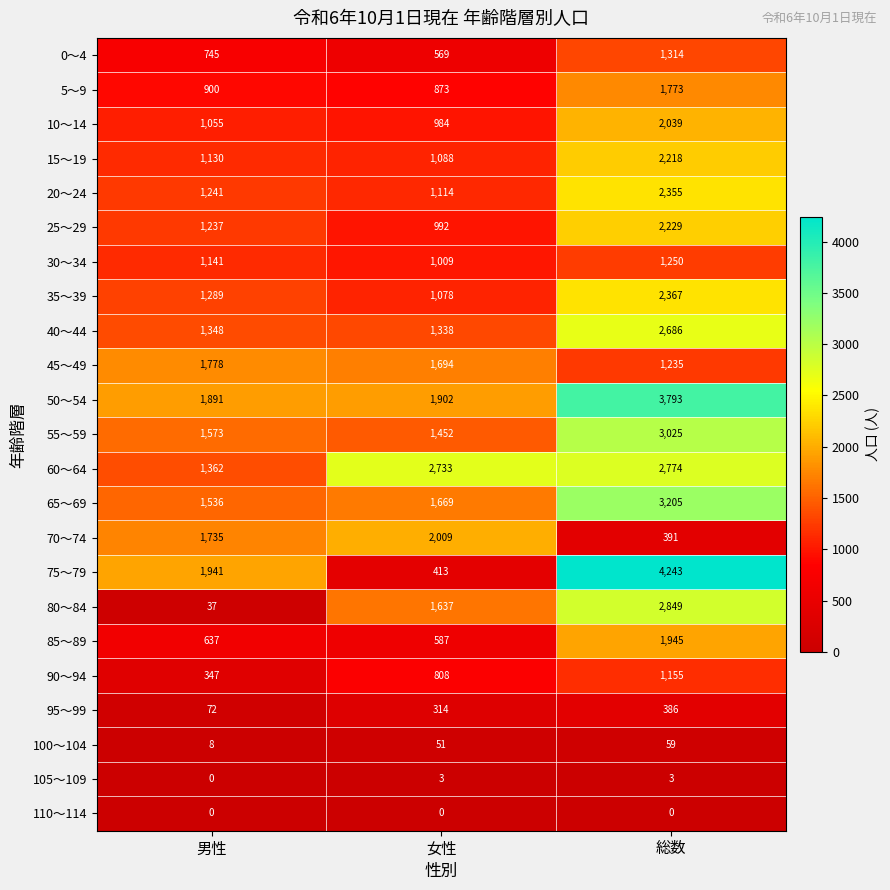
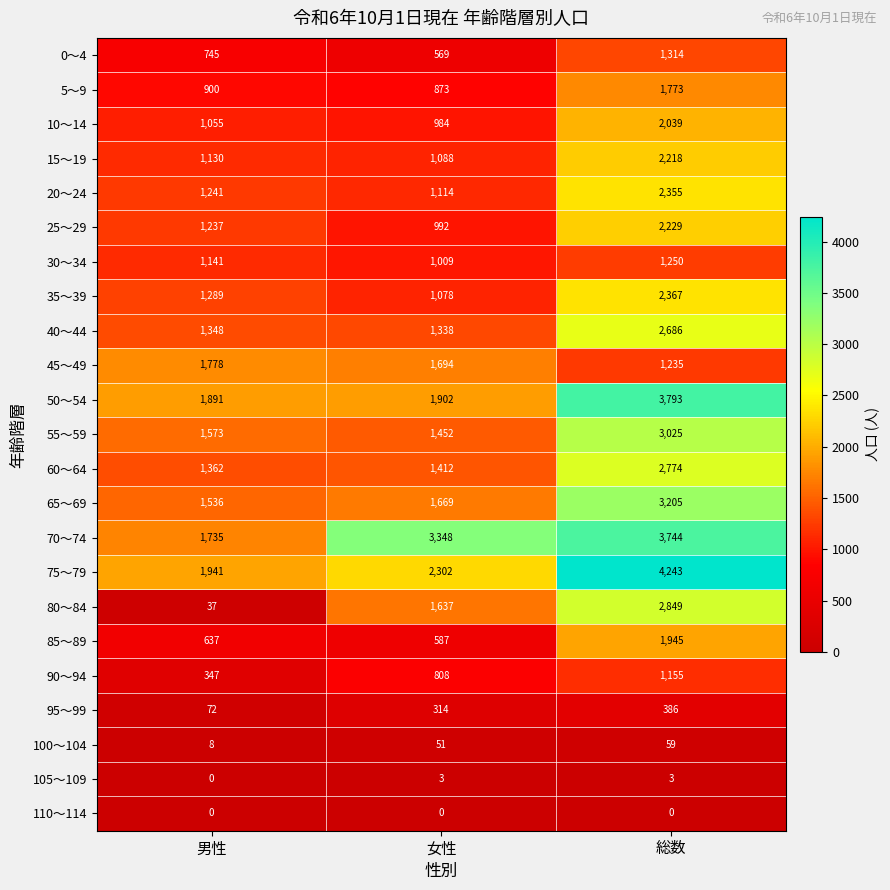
60～64, 女性: 2,733 -> 1,412
70～74, 女性: 2,009 -> 3,348
70～74, 総数: 391 -> 3,744
75～79, 女性: 413 -> 2,302
